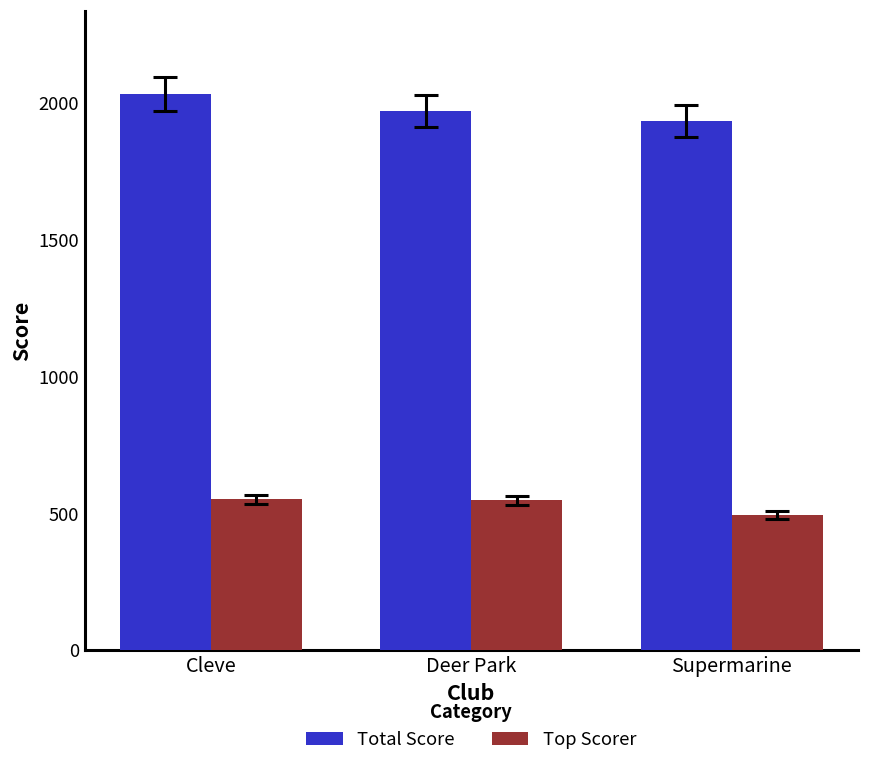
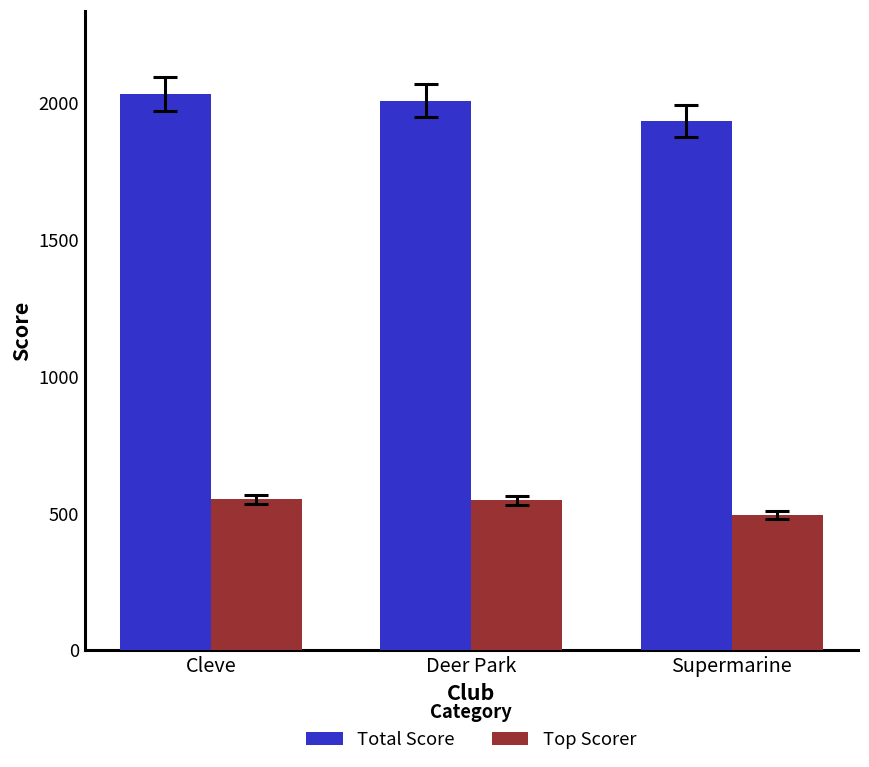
Total Score, Deer Park: 1970 -> 2010
